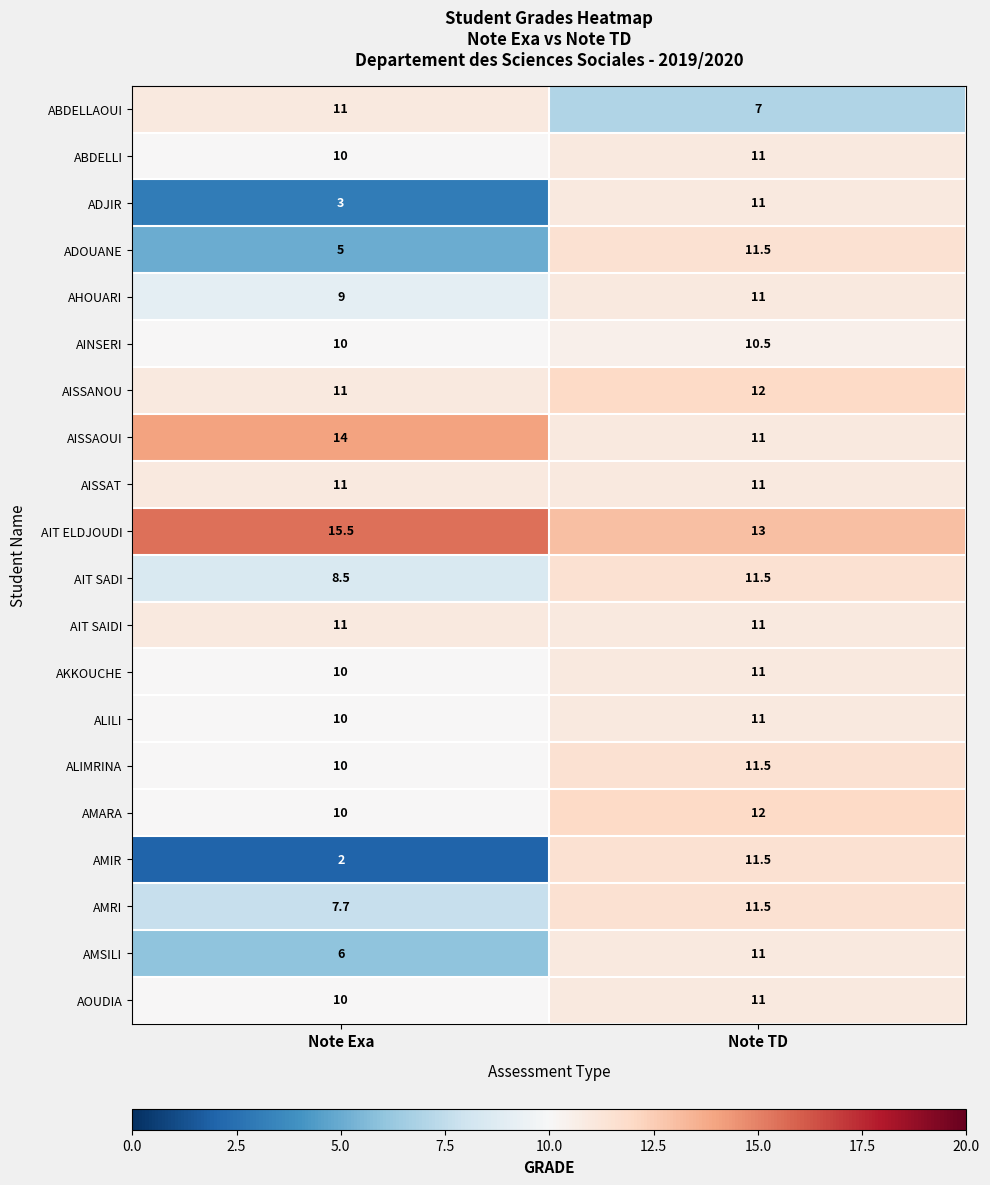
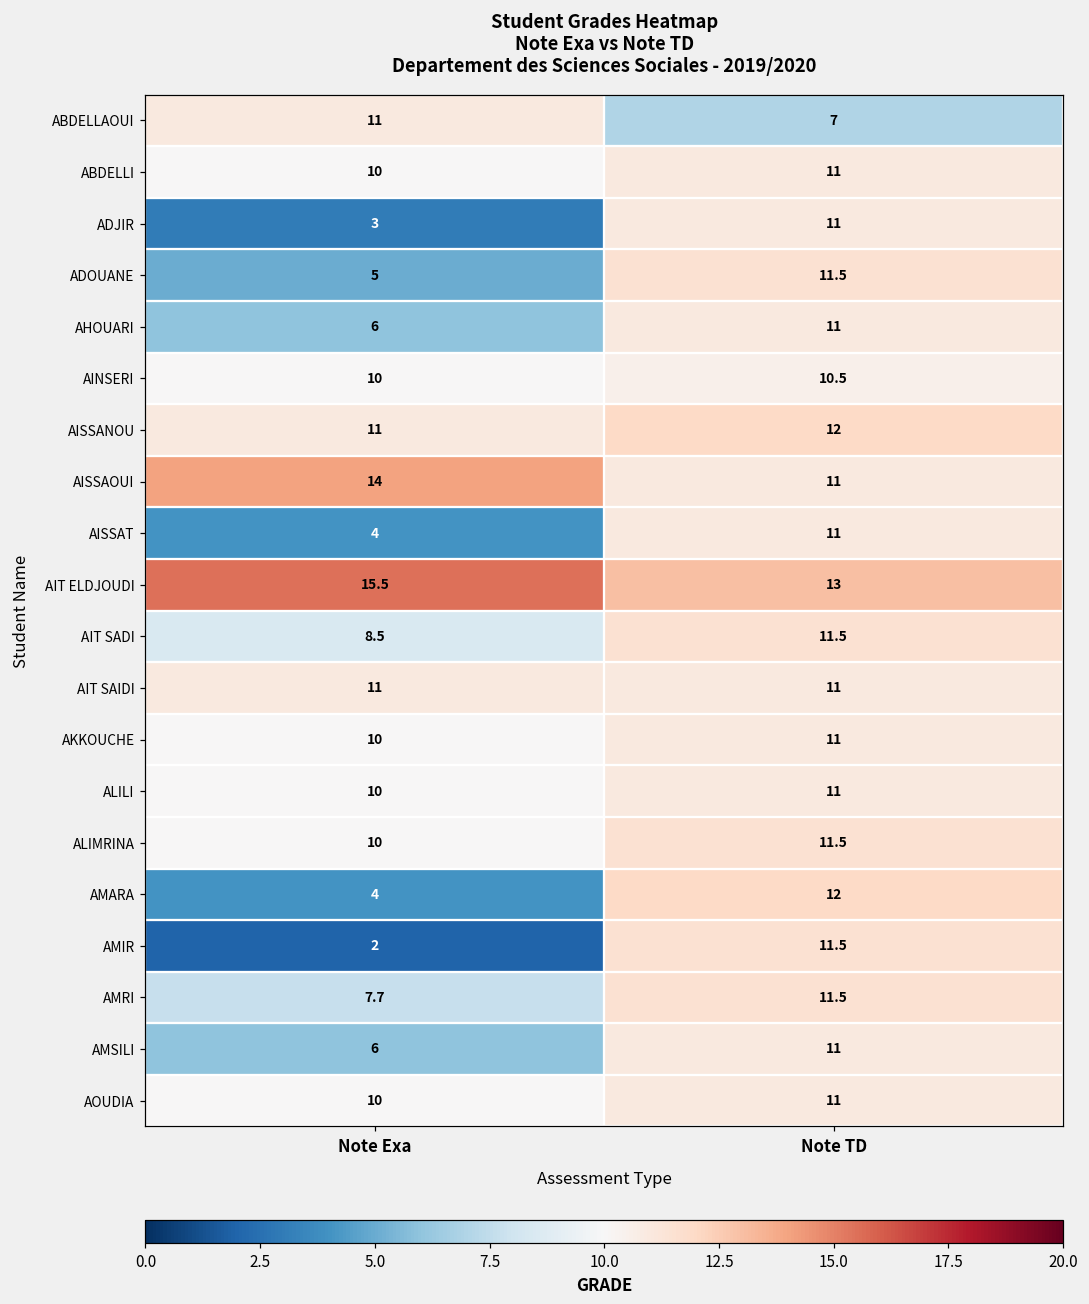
AHOUARI, Note Exa: 9 -> 6
AISSAT, Note Exa: 11 -> 4
AMARA, Note Exa: 10 -> 4
